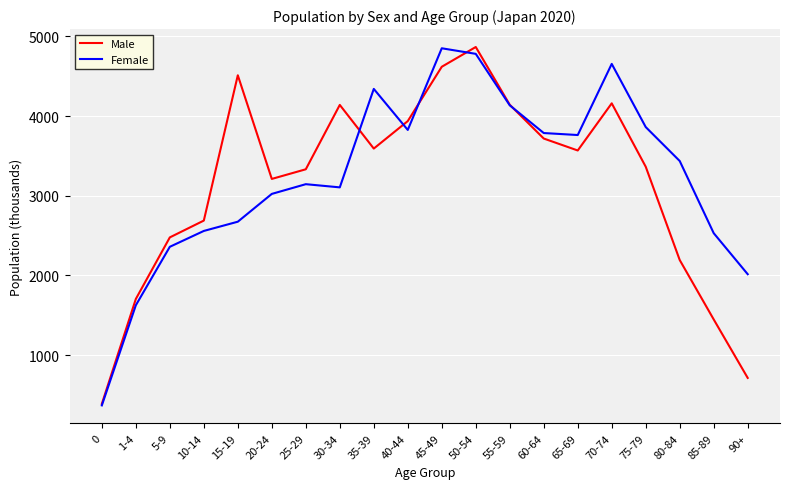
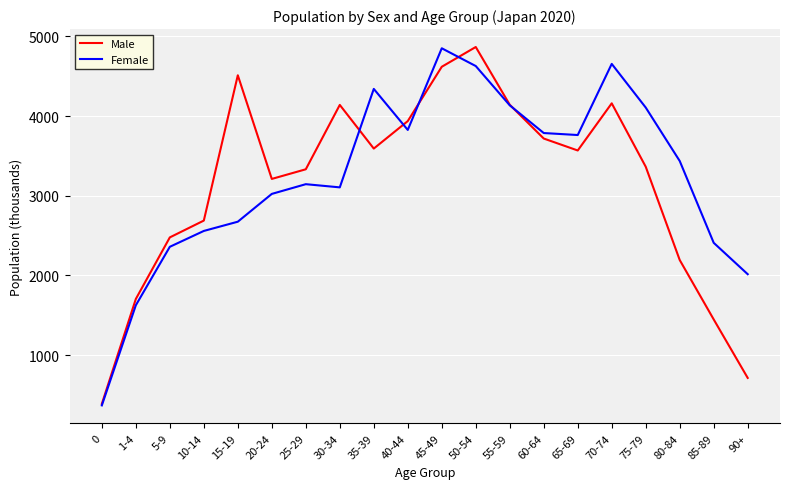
Female, 50-54: 4800 -> 4600
Female, 75-79: 3900 -> 4100
Female, 85-89: 2500 -> 2400
